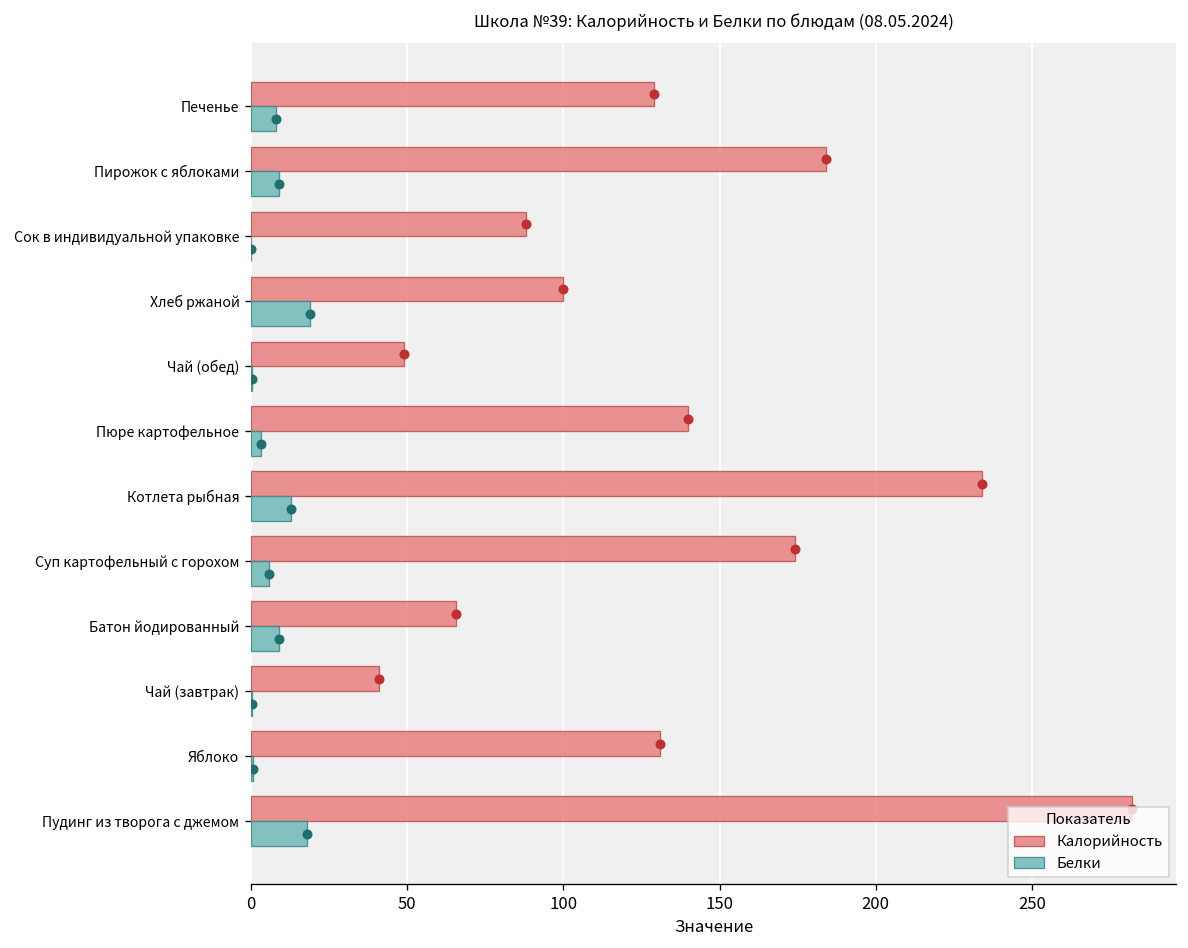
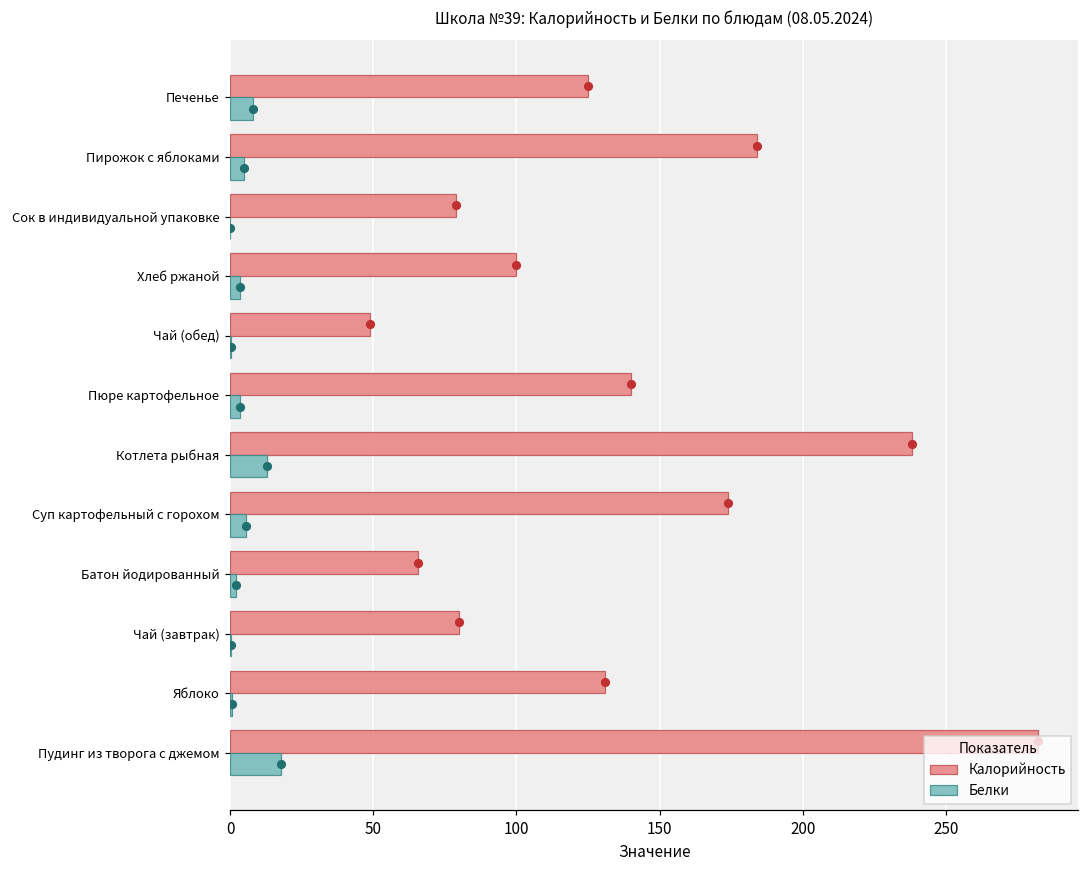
Калорийность, Печенье: 129 -> 125
Белки, Пирожок с яблоками: 9 -> 5
Калорийность, Сок в индивидуальной упаковке: 88 -> 79
Белки, Хлеб ржаной: 19 -> 3
Калорийность, Котлета рыбная: 234 -> 238
Белки, Батон йодированный: 9 -> 2
Калорийность, Чай (завтрак): 41 -> 80
